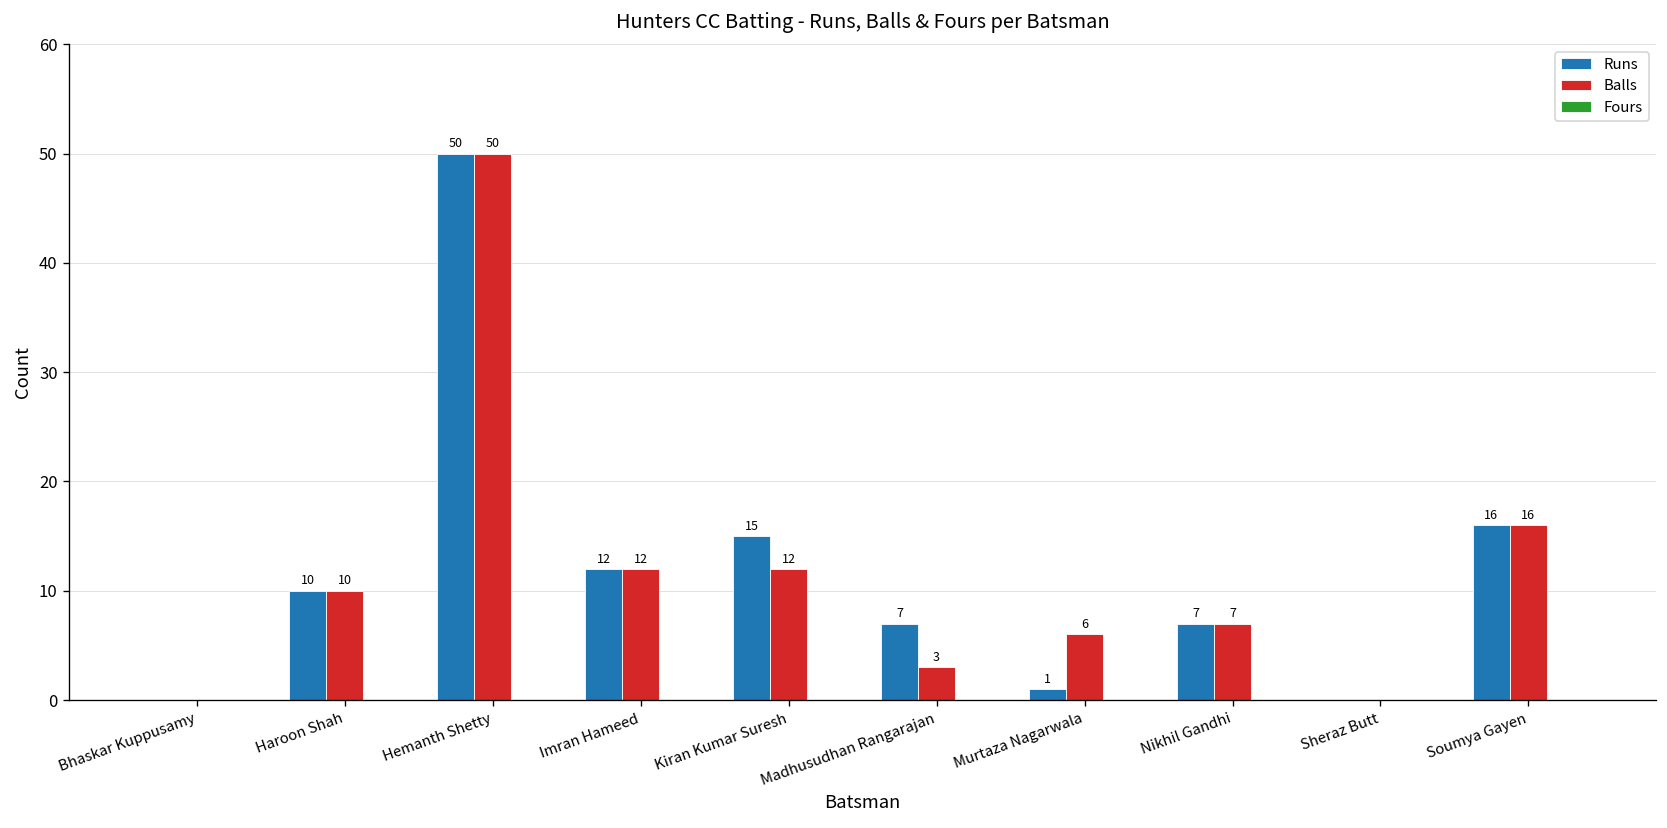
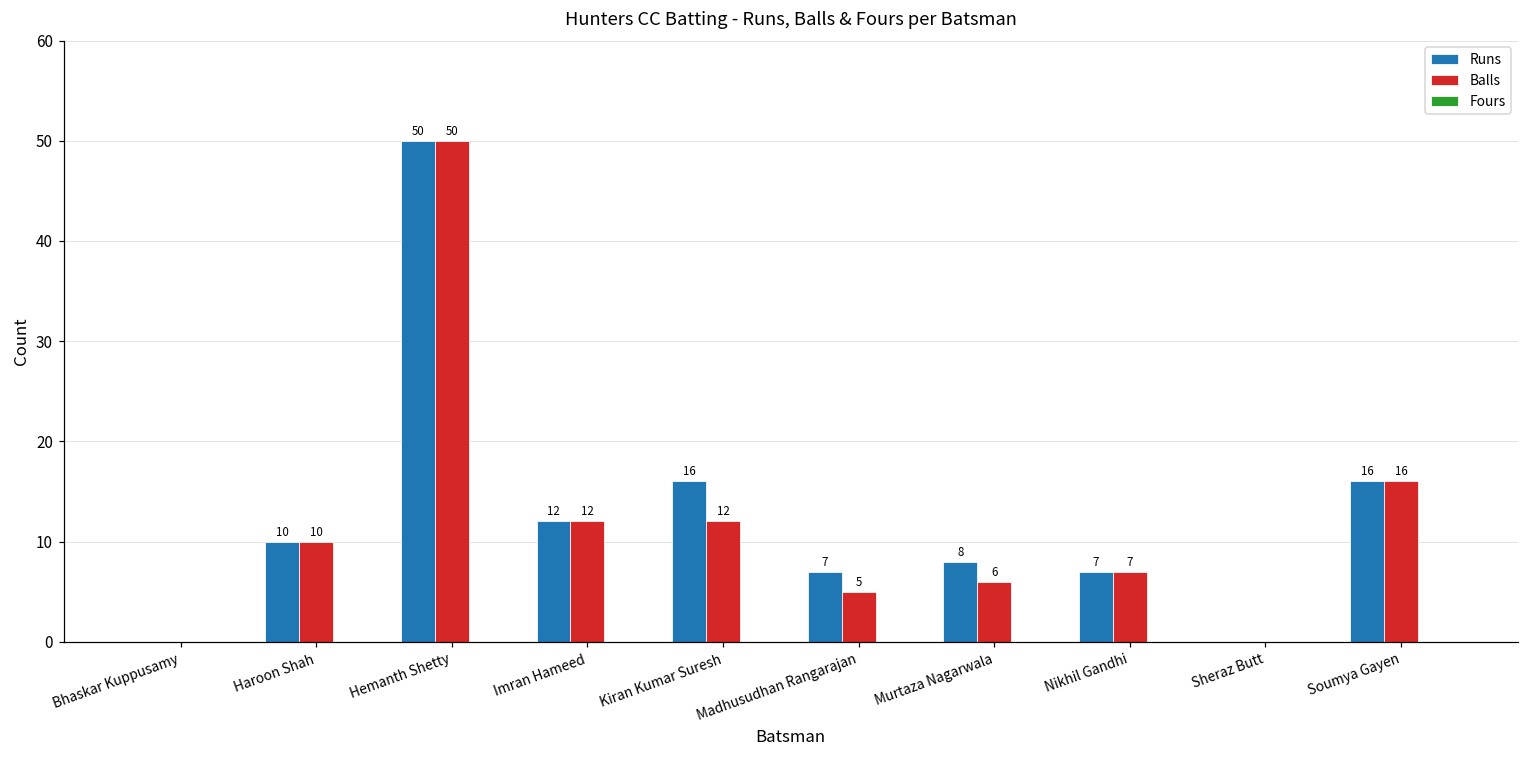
Runs, Kiran Kumar Suresh: 15 -> 16
Balls, Madhusudhan Rangarajan: 3 -> 5
Runs, Murtaza Nagarwala: 1 -> 8
